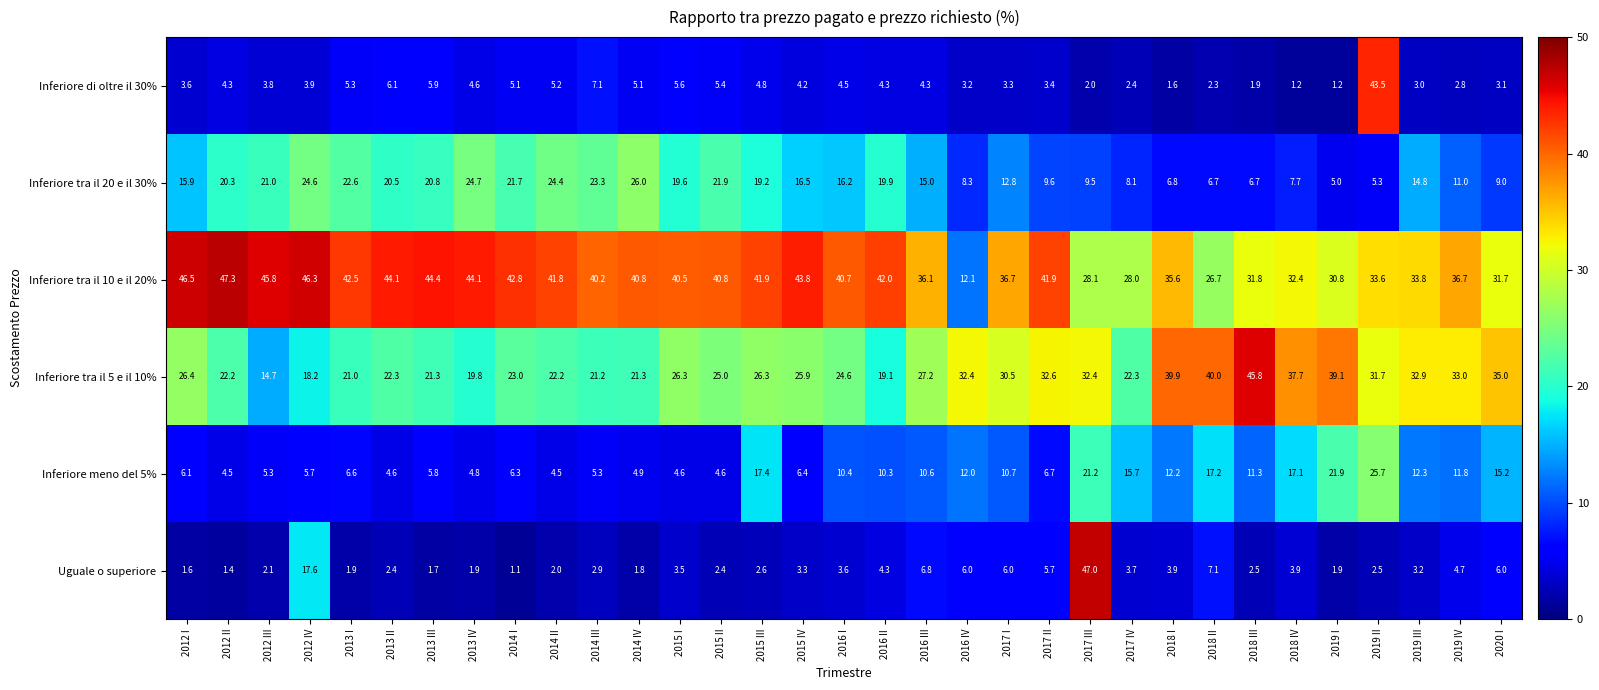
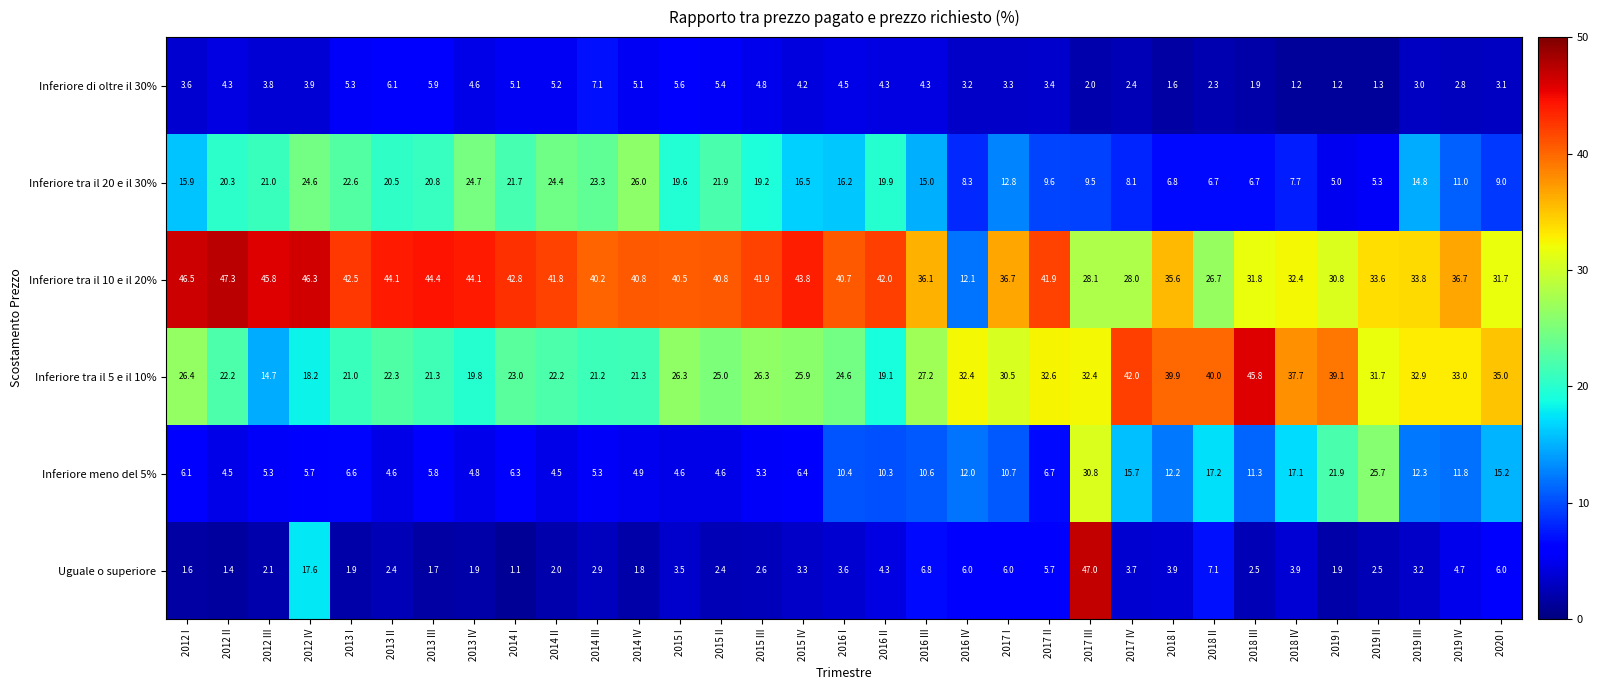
Inferiore di oltre il 30%, 2019 II: 43.5 -> 1.3
Inferiore tra il 5 e il 10%, 2017 IV: 22.3 -> 42.0
Inferiore meno del 5%, 2015 III: 17.4 -> 5.3
Inferiore meno del 5%, 2017 III: 21.2 -> 30.8
